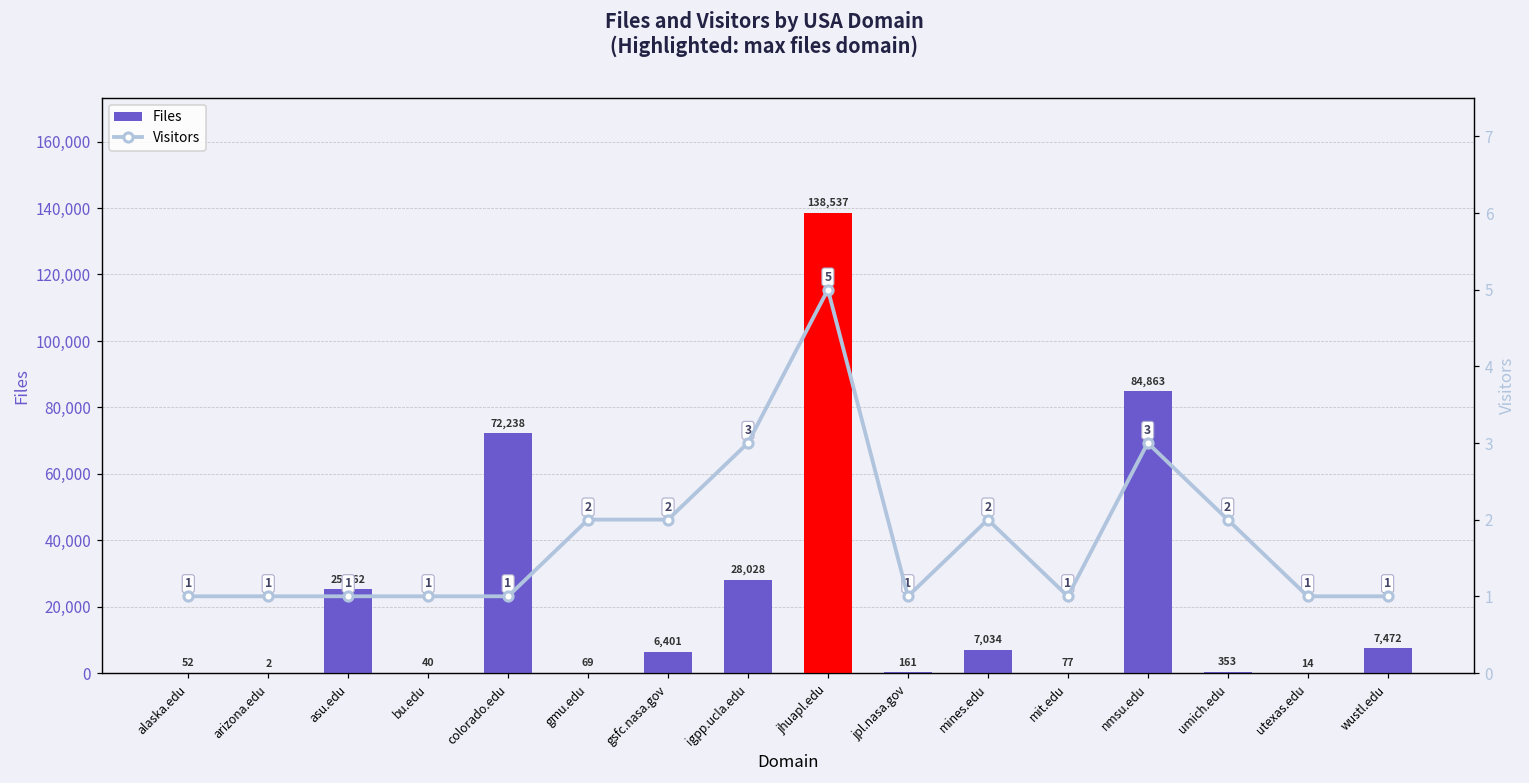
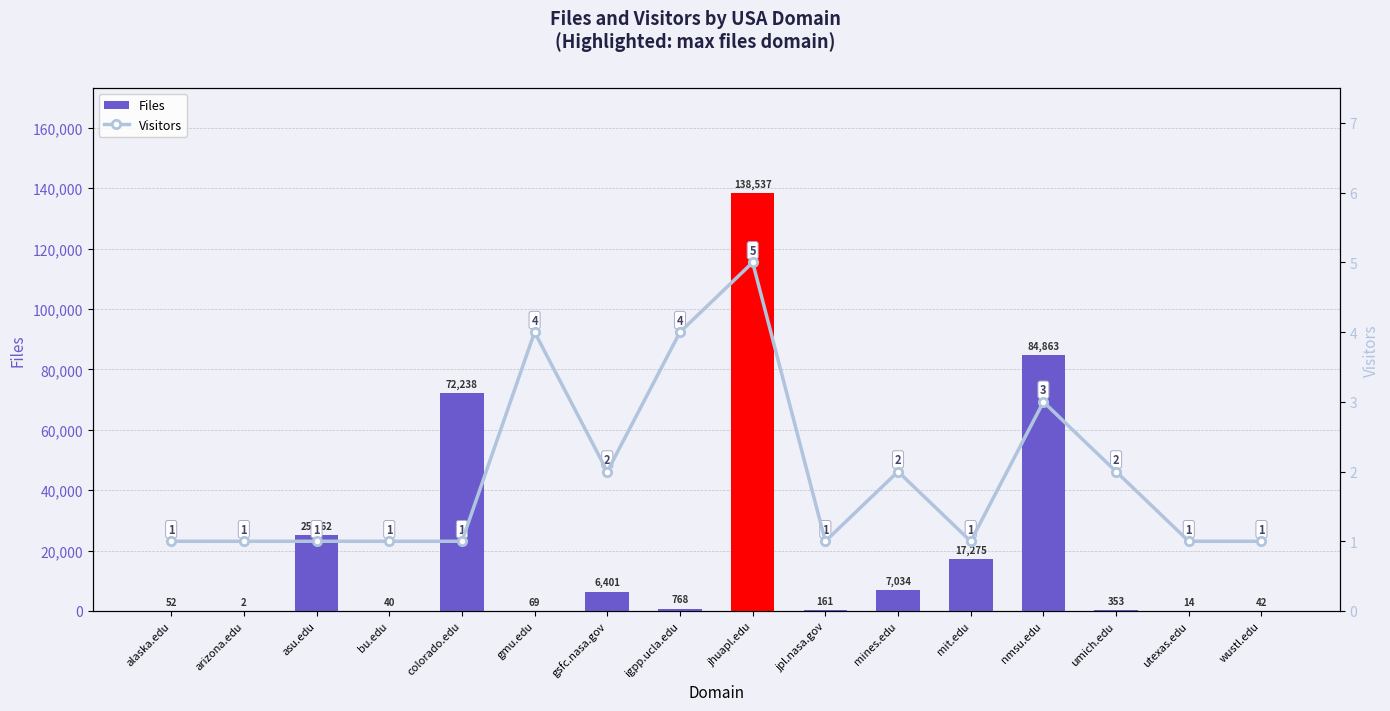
Files, igpp.ucla.edu: 28,028 -> 768
Files, mit.edu: 77 -> 17,275
Files, wustl.edu: 7,472 -> 42
Visitors, gmu.edu: 2 -> 4
Visitors, igpp.ucla.edu: 3 -> 4
